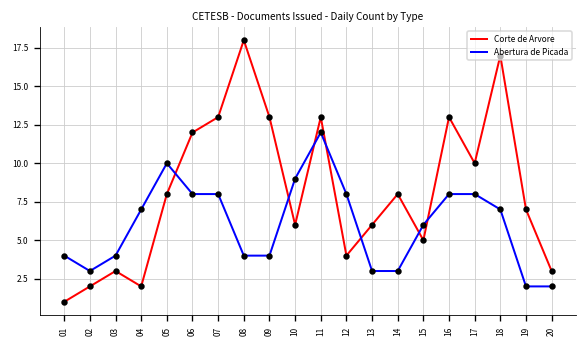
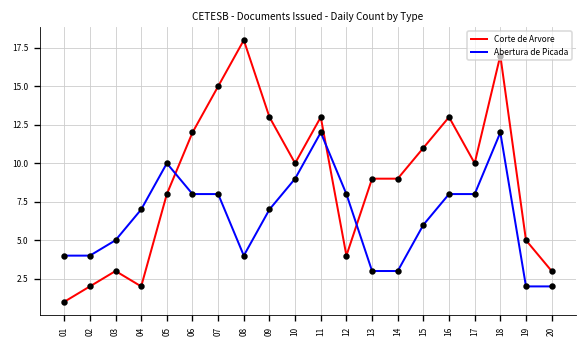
Abertura de Picada, 02: 3 -> 4
Abertura de Picada, 03: 4 -> 5
Corte de Arvore, 07: 13 -> 15
Abertura de Picada, 09: 4 -> 7
Corte de Arvore, 10: 6 -> 10
Corte de Arvore, 13: 6 -> 9
Corte de Arvore, 14: 8 -> 9
Corte de Arvore, 15: 5 -> 11
Abertura de Picada, 18: 7 -> 12
Corte de Arvore, 19: 7 -> 5
